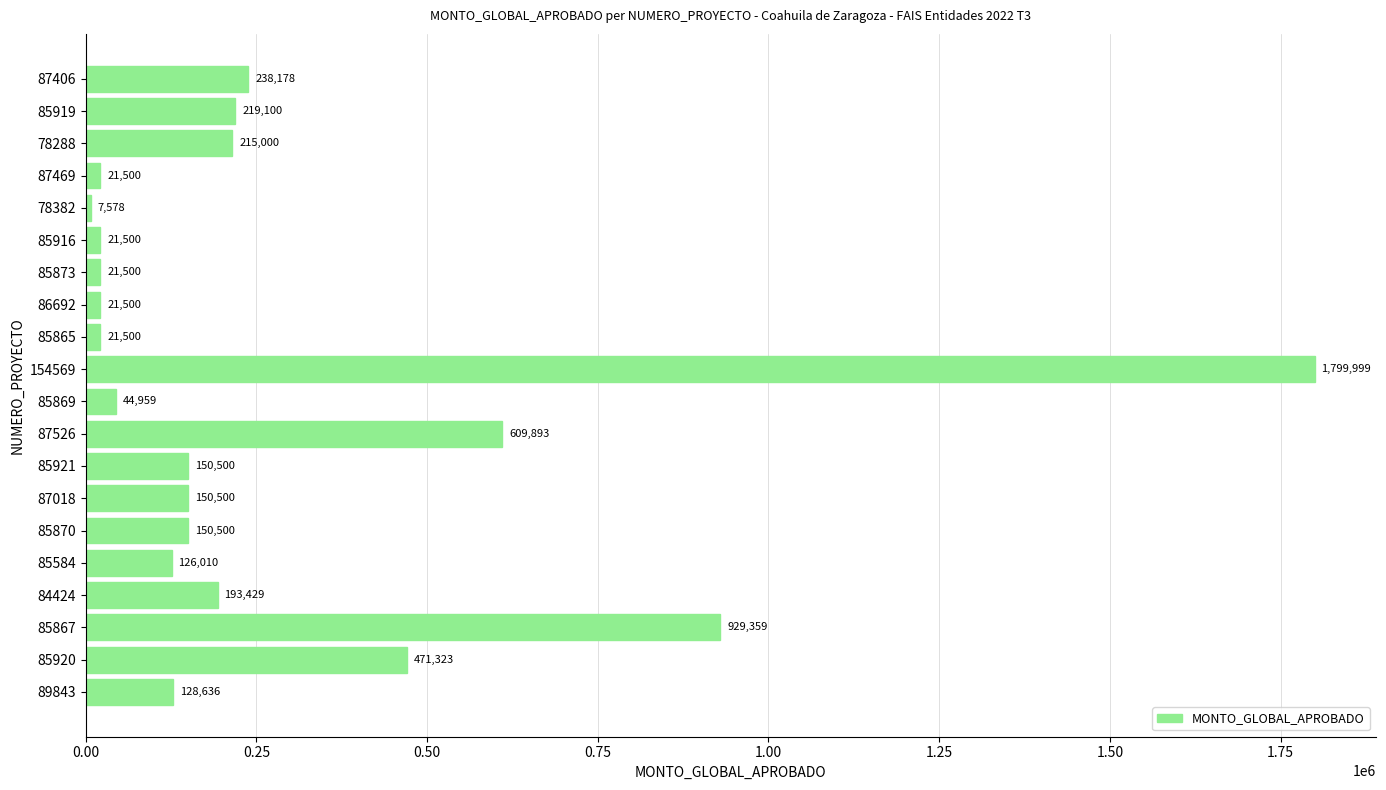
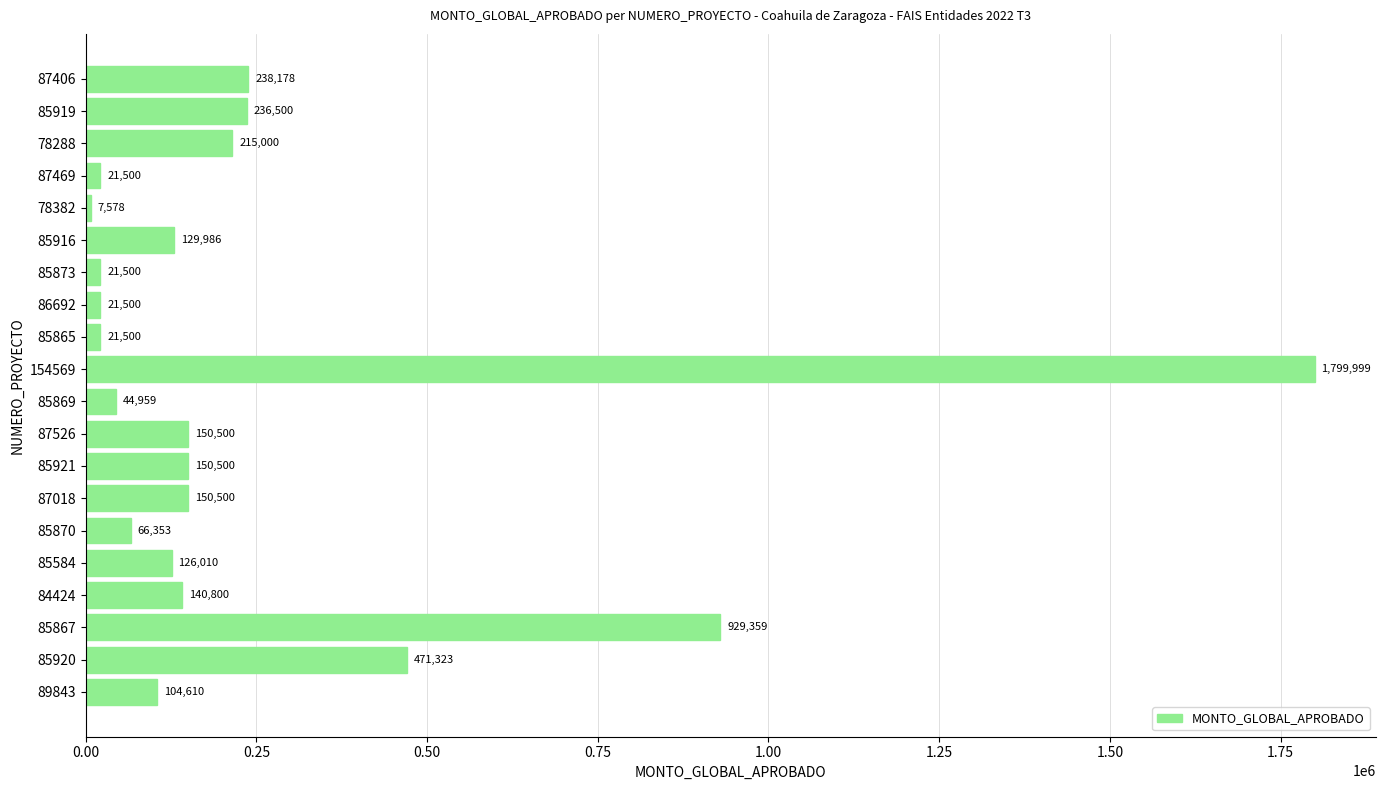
85919: 219,100 -> 236,500
85916: 21,500 -> 129,986
87526: 609,893 -> 150,500
85870: 150,500 -> 66,353
84424: 193,429 -> 140,800
89843: 128,636 -> 104,610
